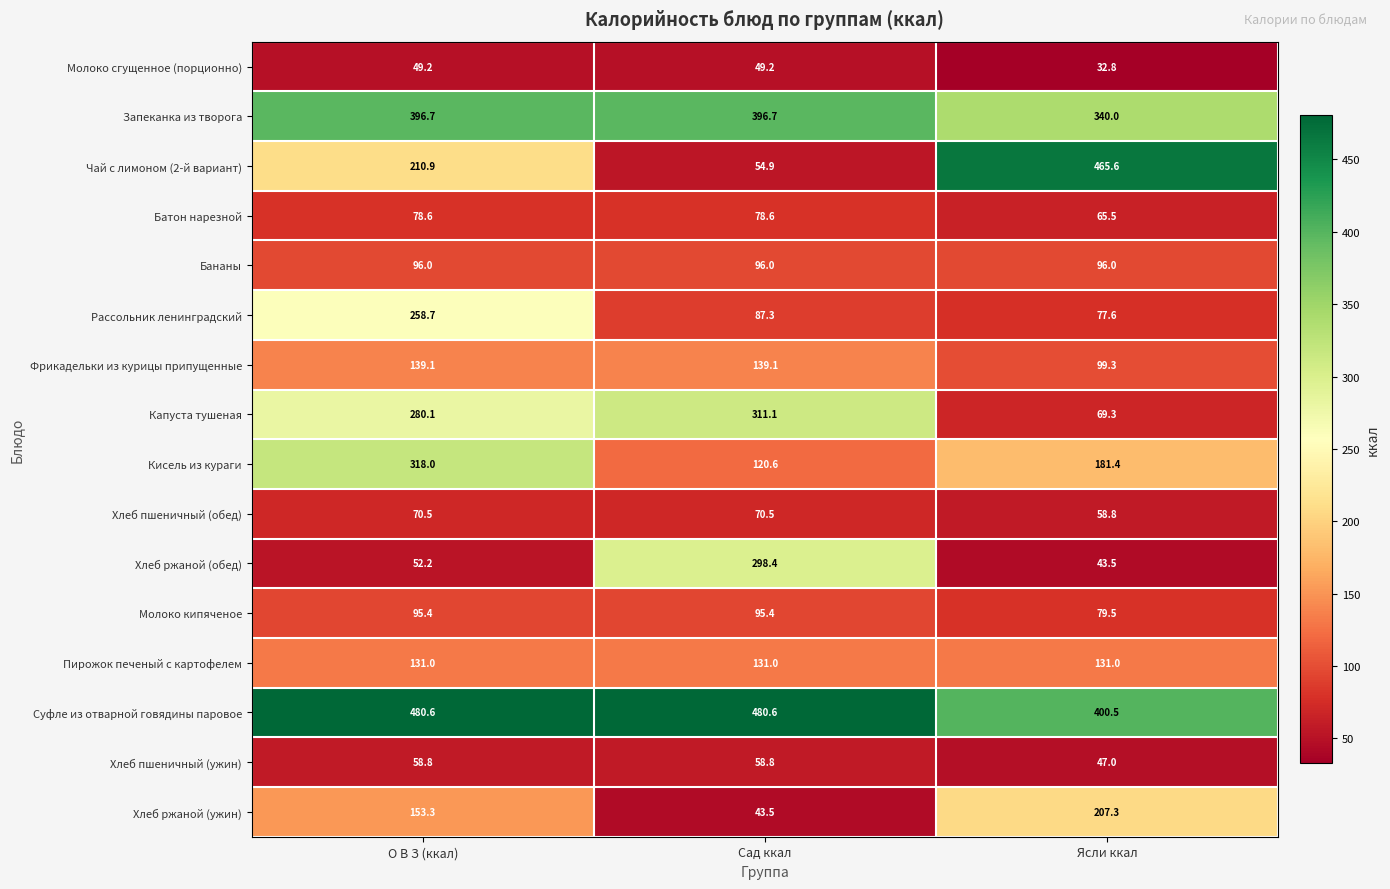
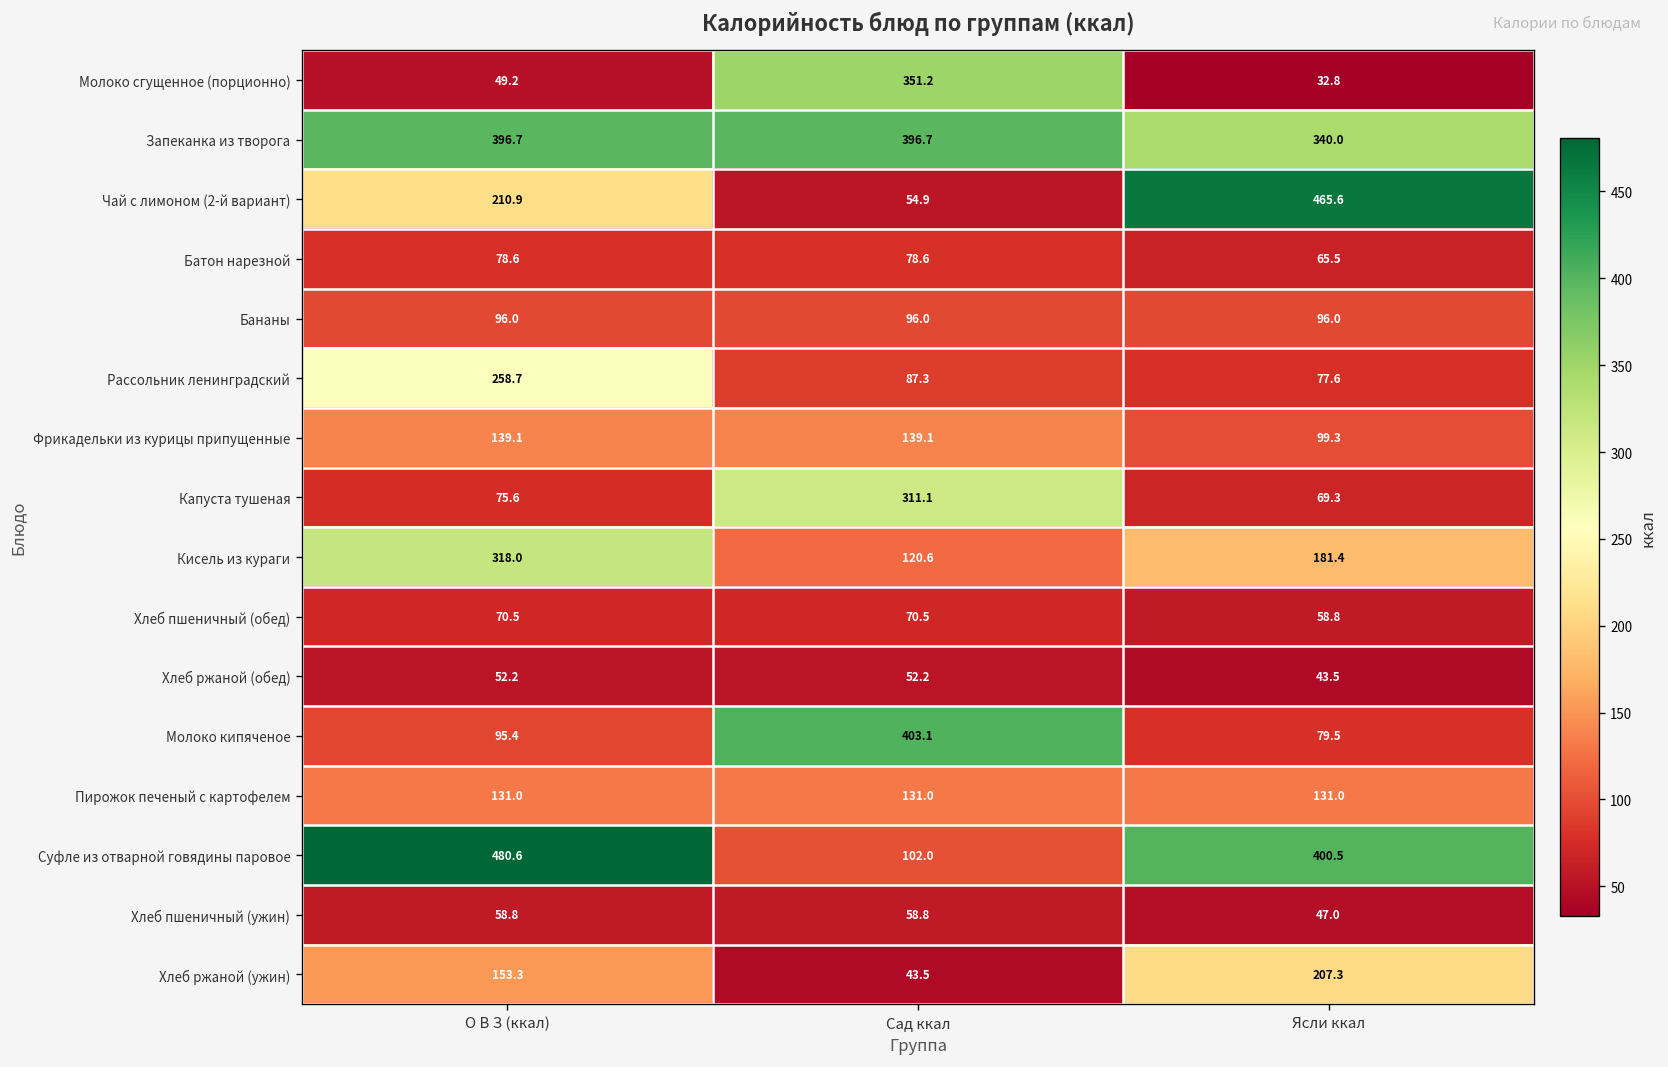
Молоко сгущенное (порционно), Сад ккал: 49.2 -> 351.2
Капуста тушеная, О В З (ккал): 280.1 -> 75.6
Хлеб ржаной (обед), Сад ккал: 298.4 -> 52.2
Молоко кипяченое, Сад ккал: 95.4 -> 403.1
Суфле из отварной говядины паровое, Сад ккал: 480.6 -> 102.0
